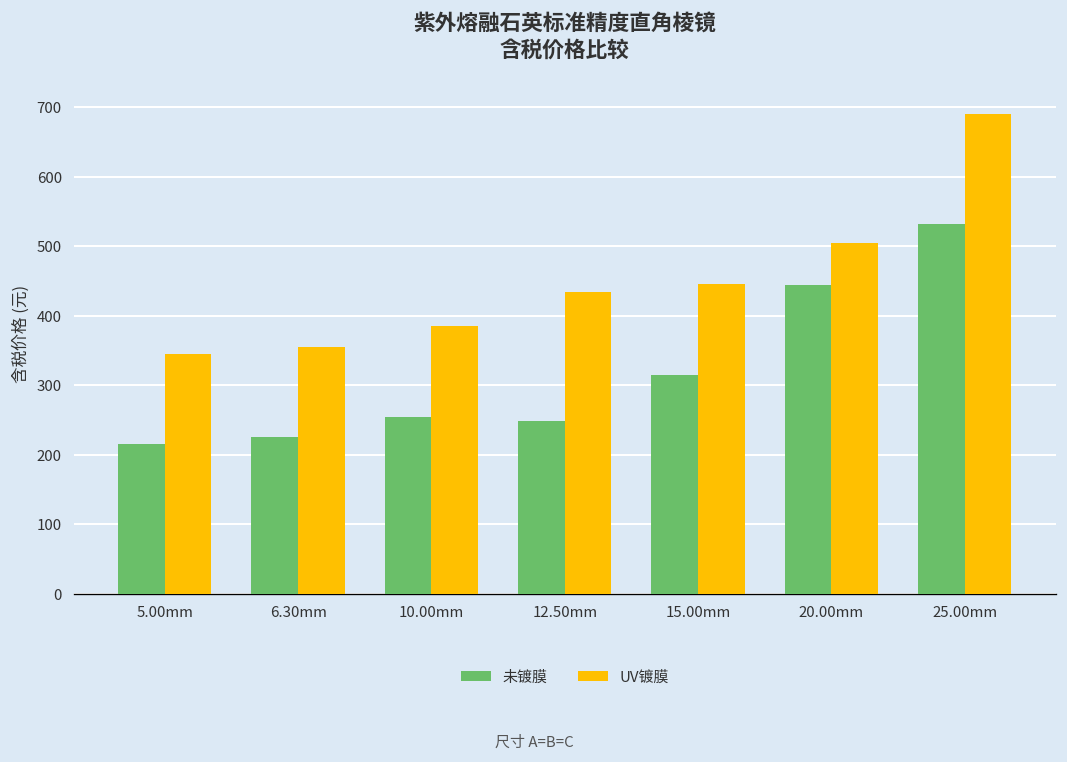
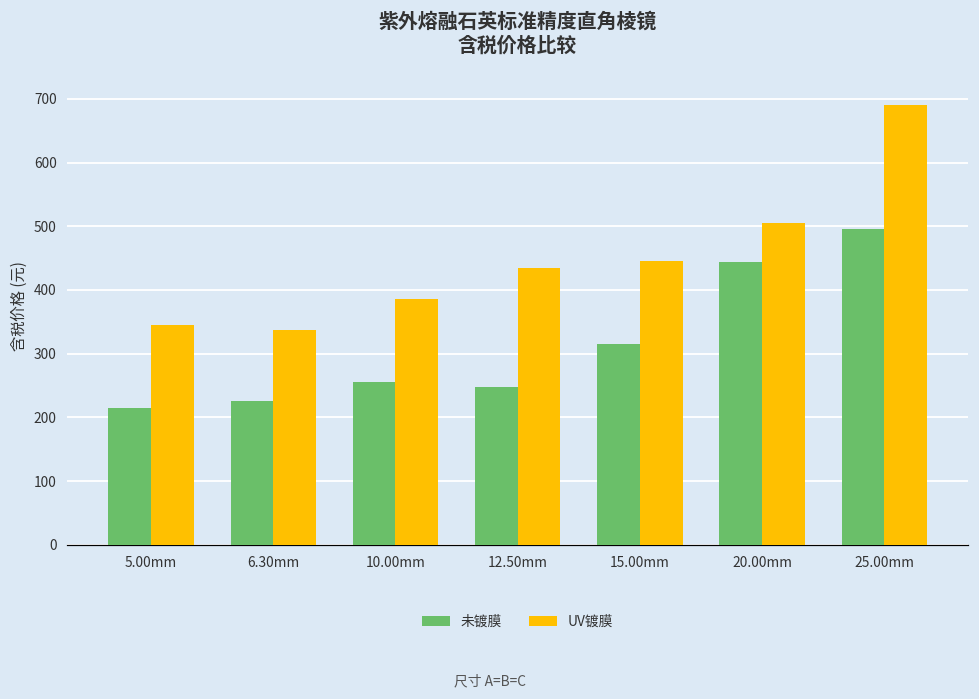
UV镀膜, 6.30mm: 360 -> 340
未镀膜, 25.00mm: 530 -> 500
